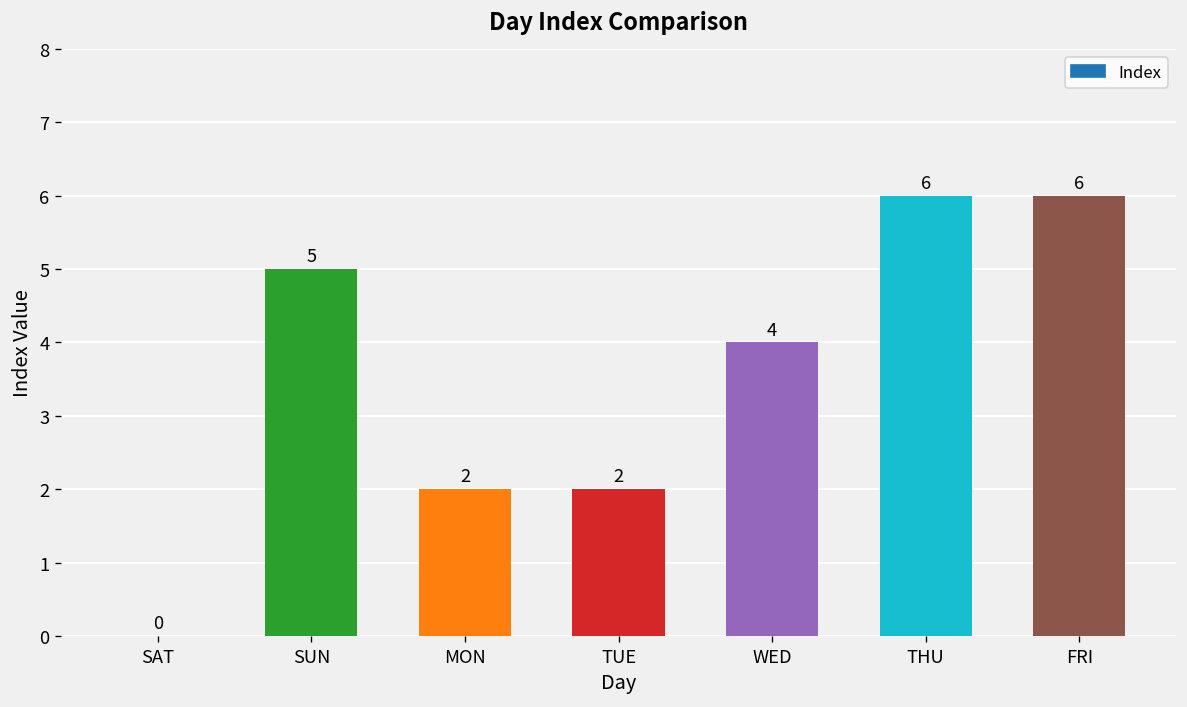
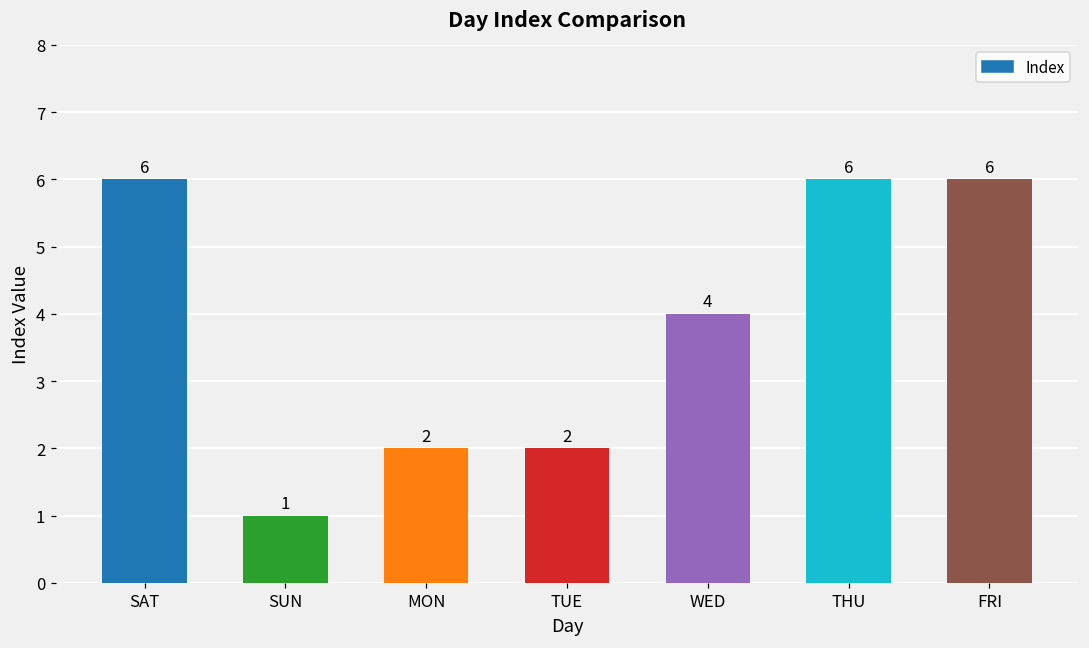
SAT: 0 -> 6
SUN: 5 -> 1
